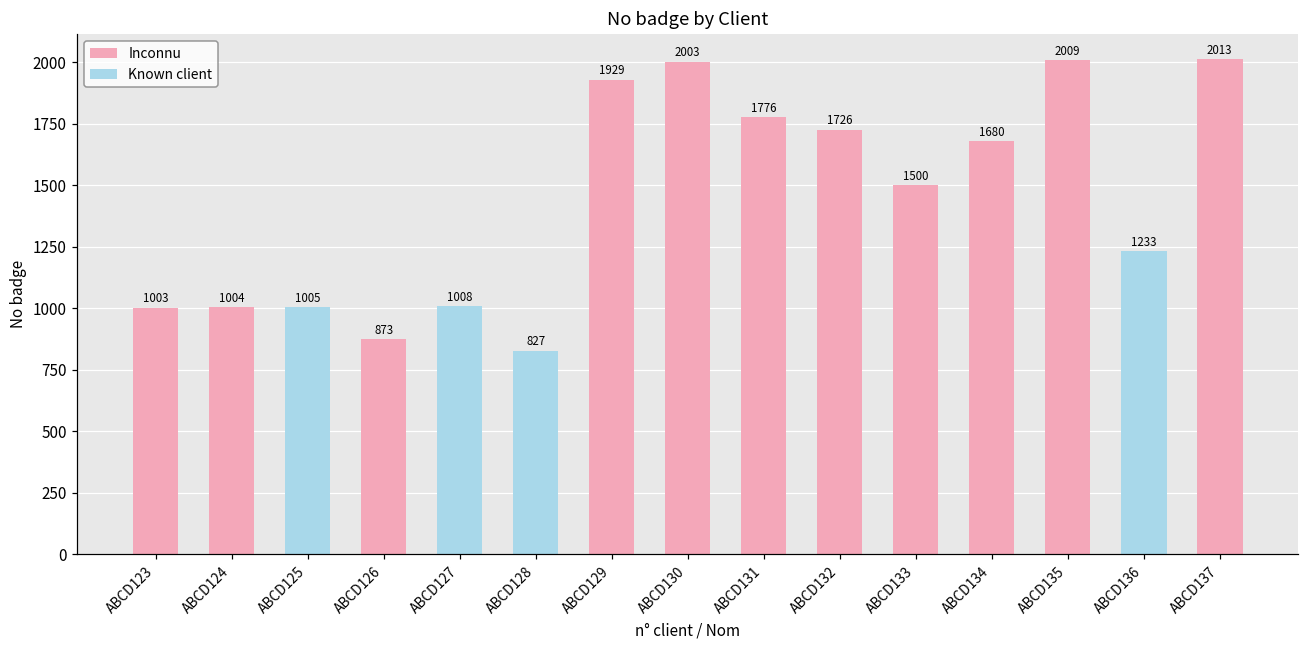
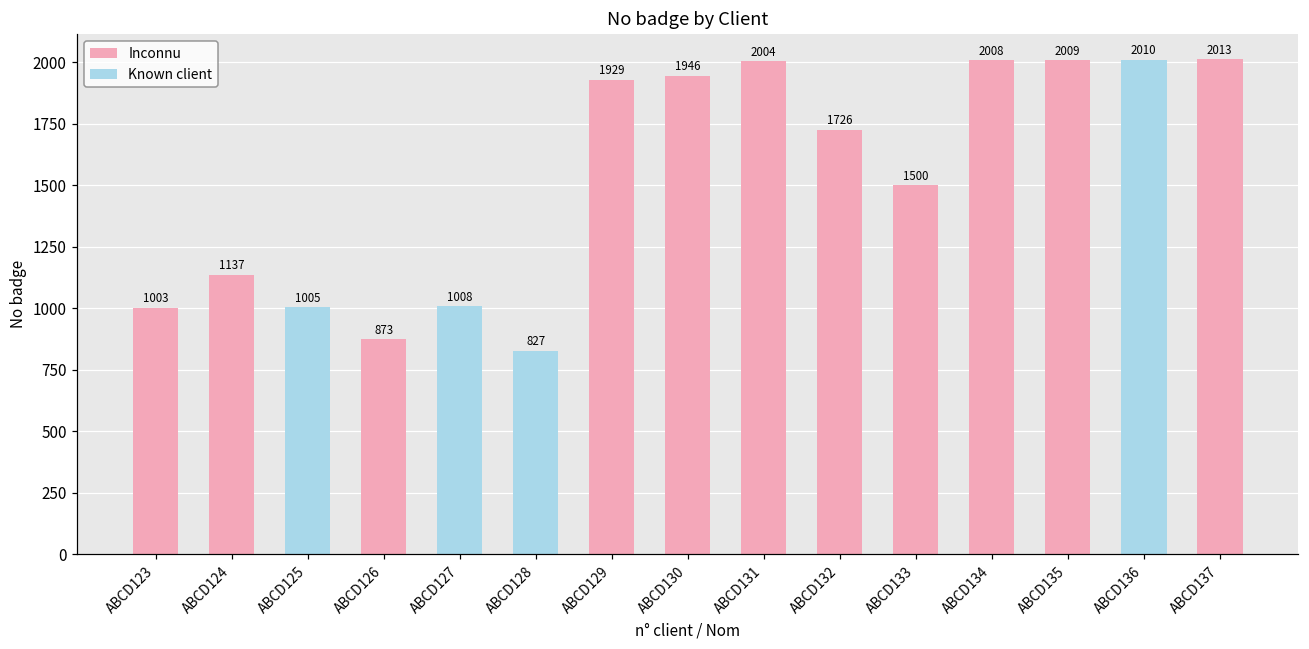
ABCD124: 1004 -> 1137
ABCD130: 2003 -> 1946
ABCD131: 1776 -> 2004
ABCD134: 1680 -> 2008
ABCD136: 1233 -> 2010
